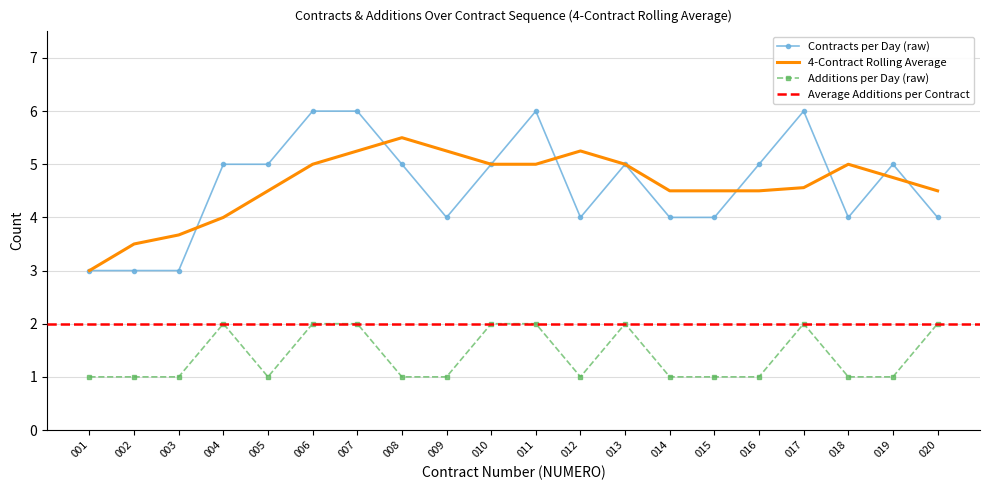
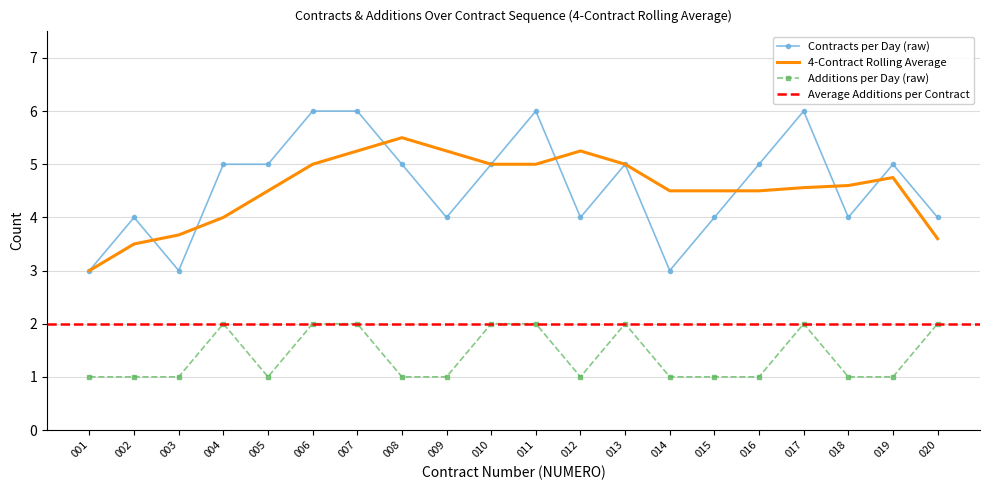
Contracts per Day (raw), 002: 3 -> 4
Contracts per Day (raw), 014: 4 -> 3
4-Contract Rolling Average, 018: 5.0 -> 4.6
4-Contract Rolling Average, 020: 4.5 -> 3.6
